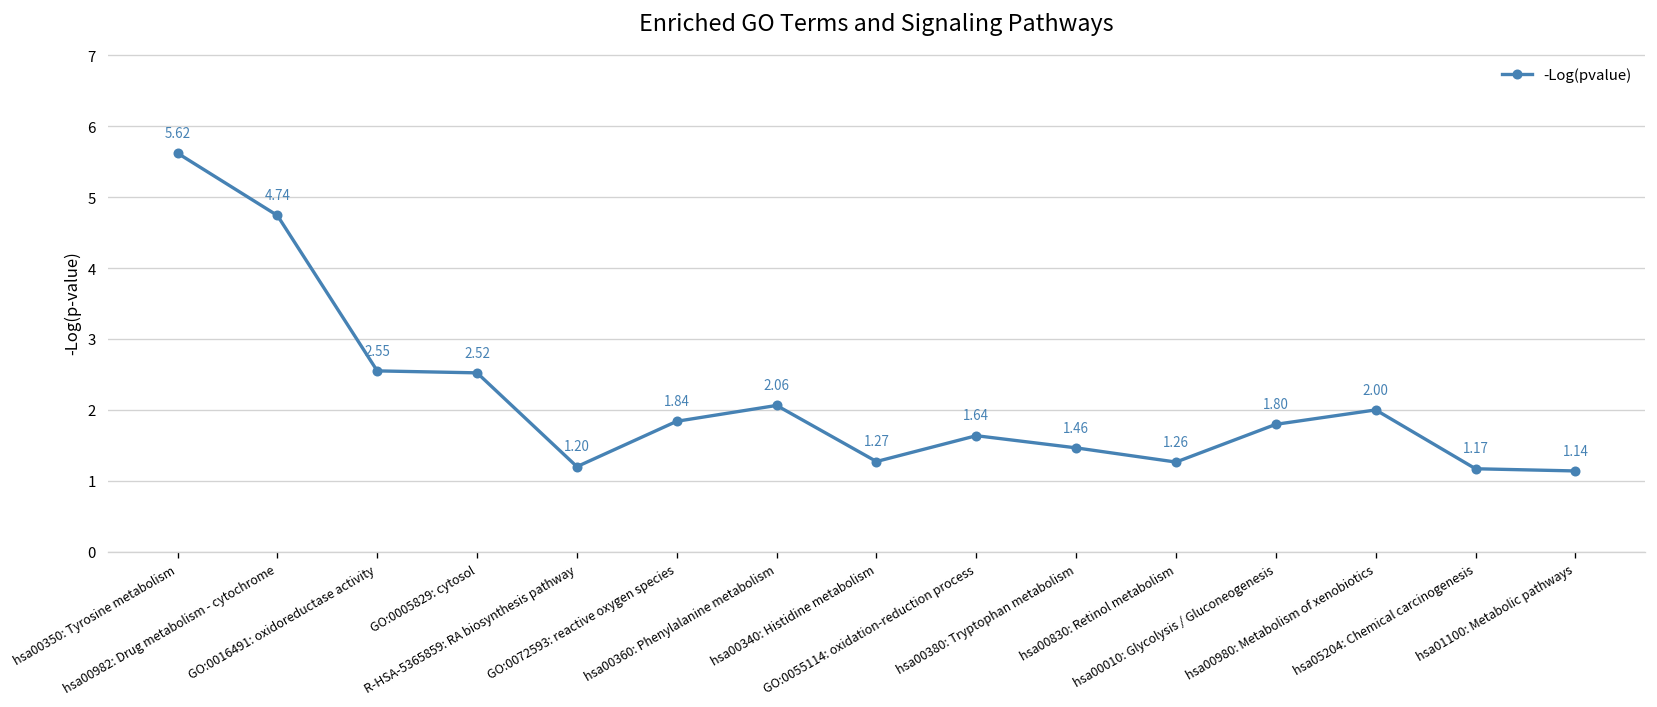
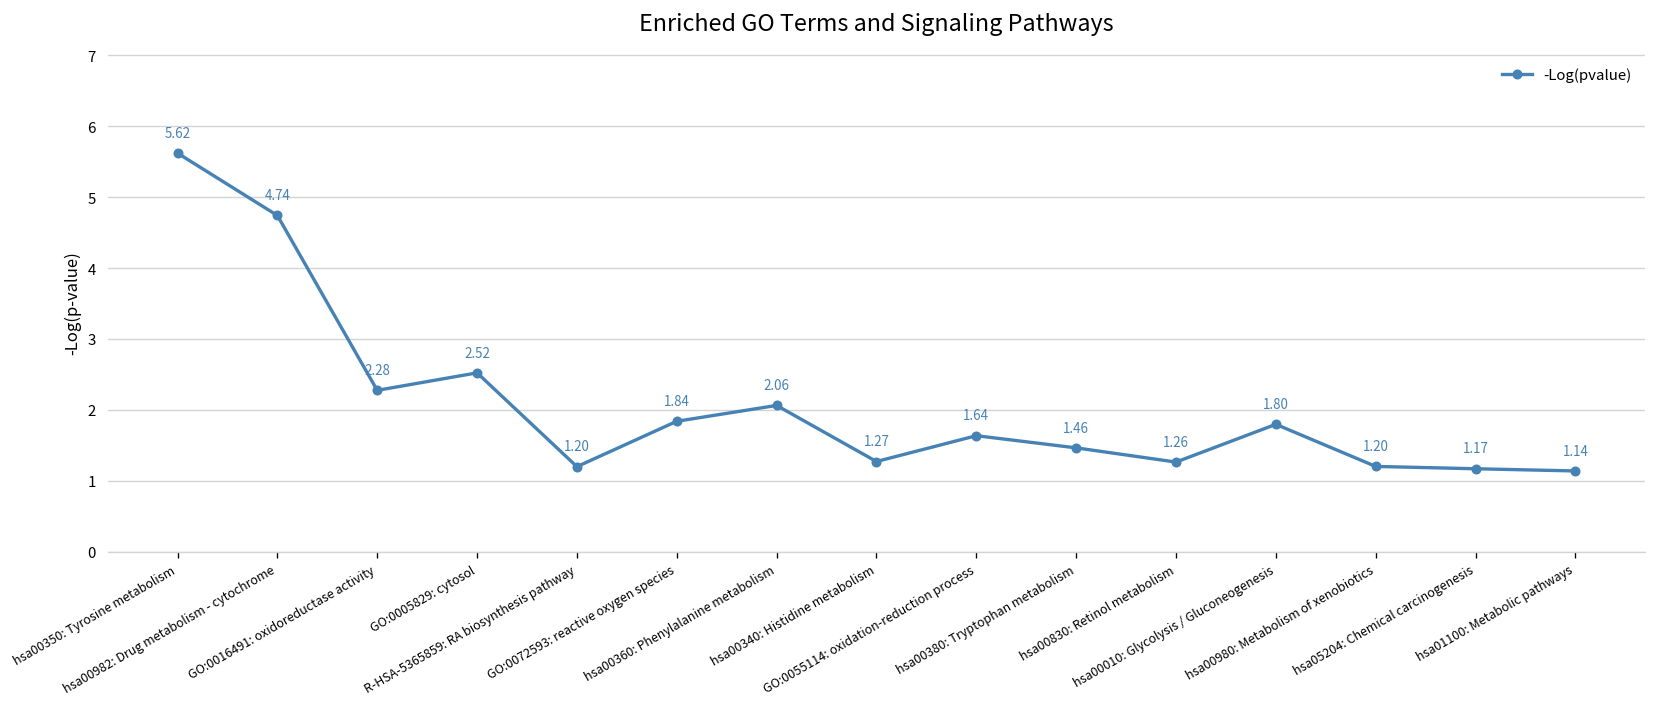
GO:0016491: oxidoreductase activity: 2.55 -> 2.28
hsa00980: Metabolism of xenobiotics: 2.00 -> 1.20
